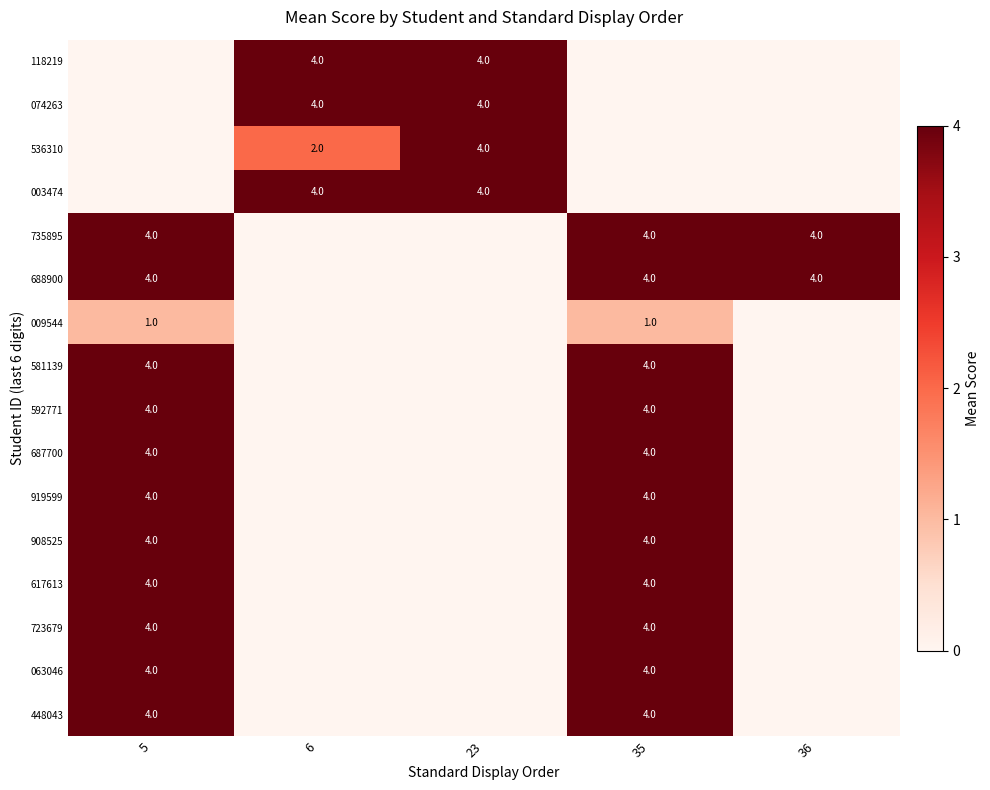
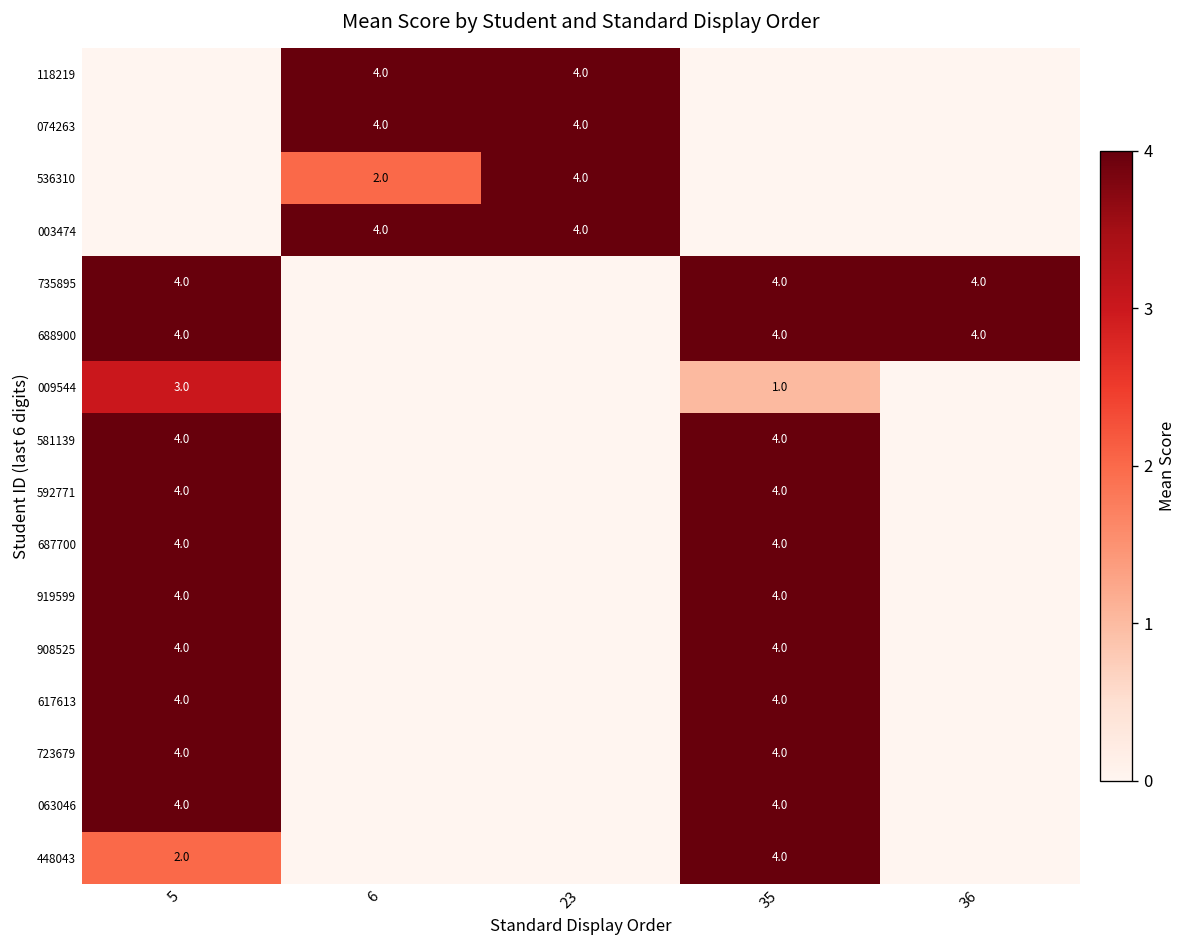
009544, 5: 1.0 -> 3.0
448043, 5: 4.0 -> 2.0
